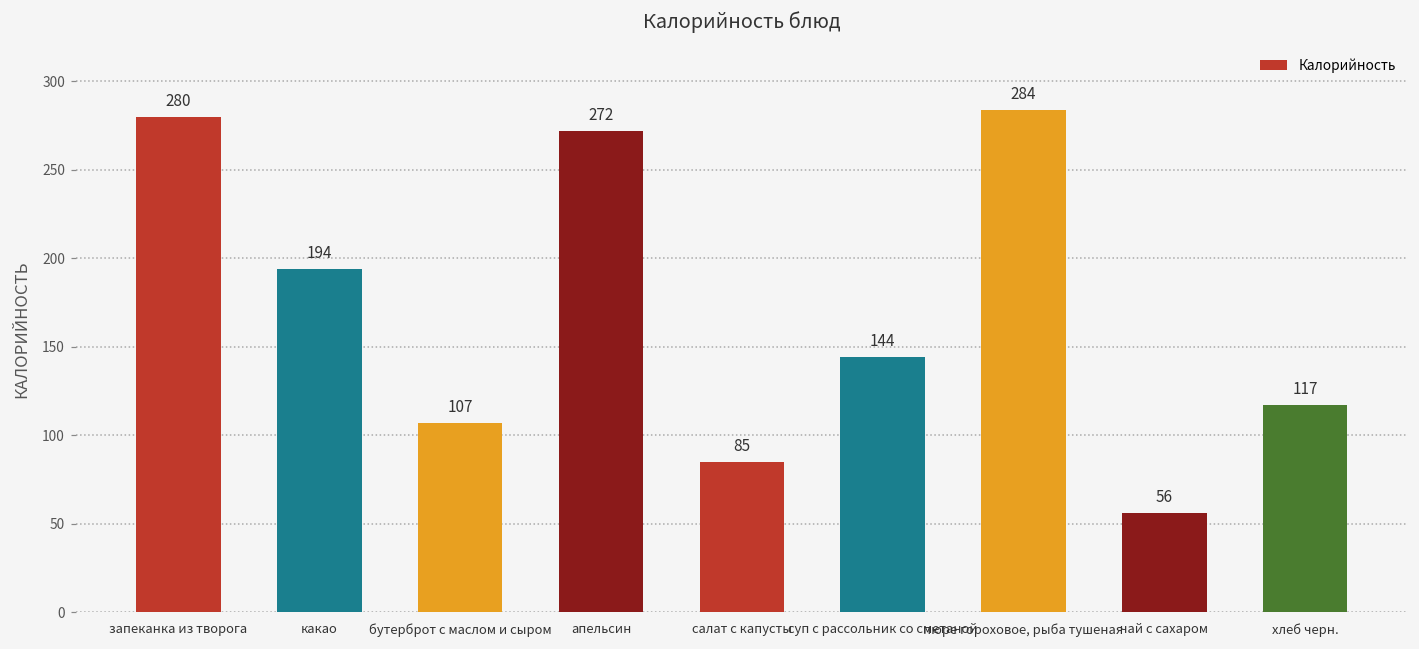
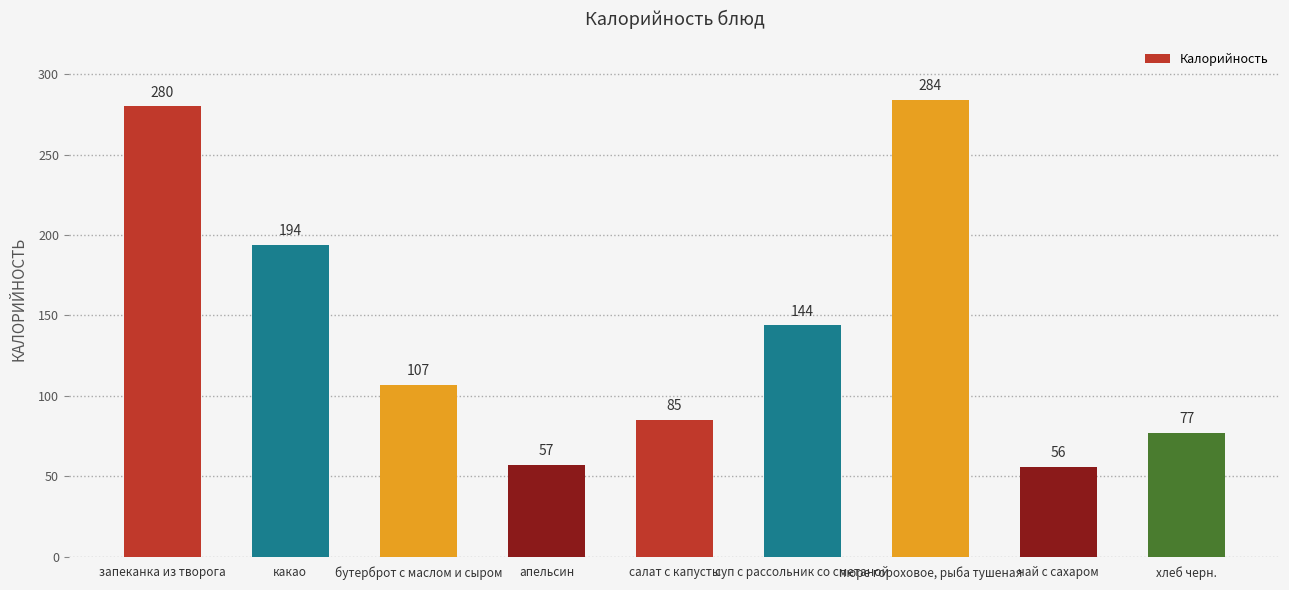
апельсин: 272 -> 57
хлеб черн.: 117 -> 77
